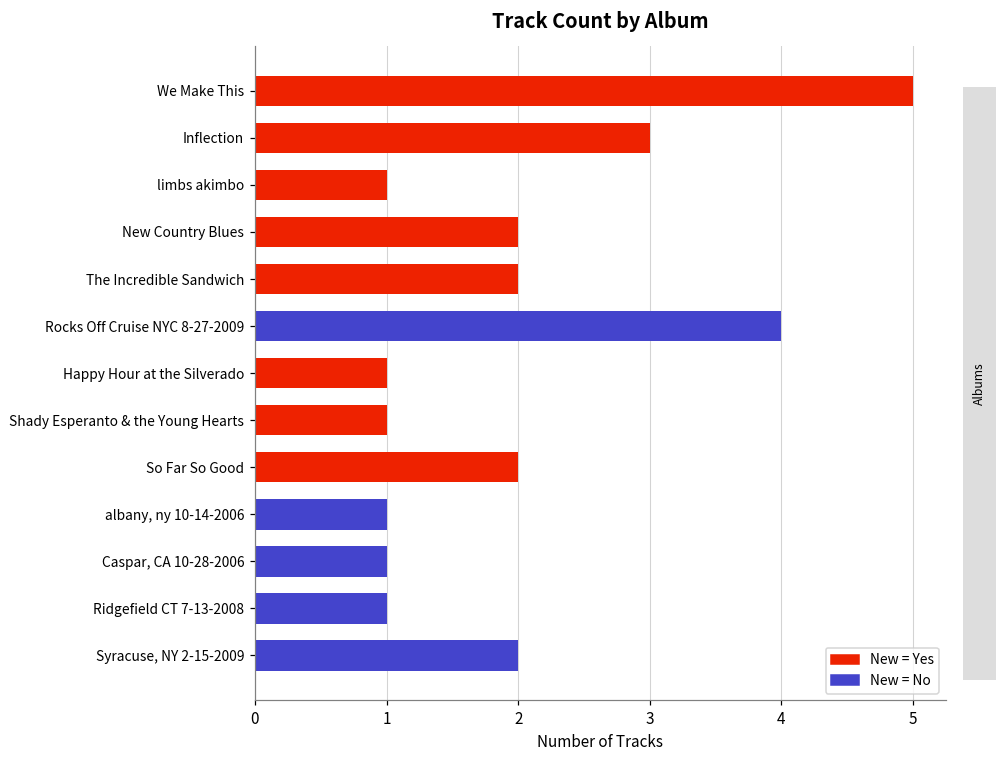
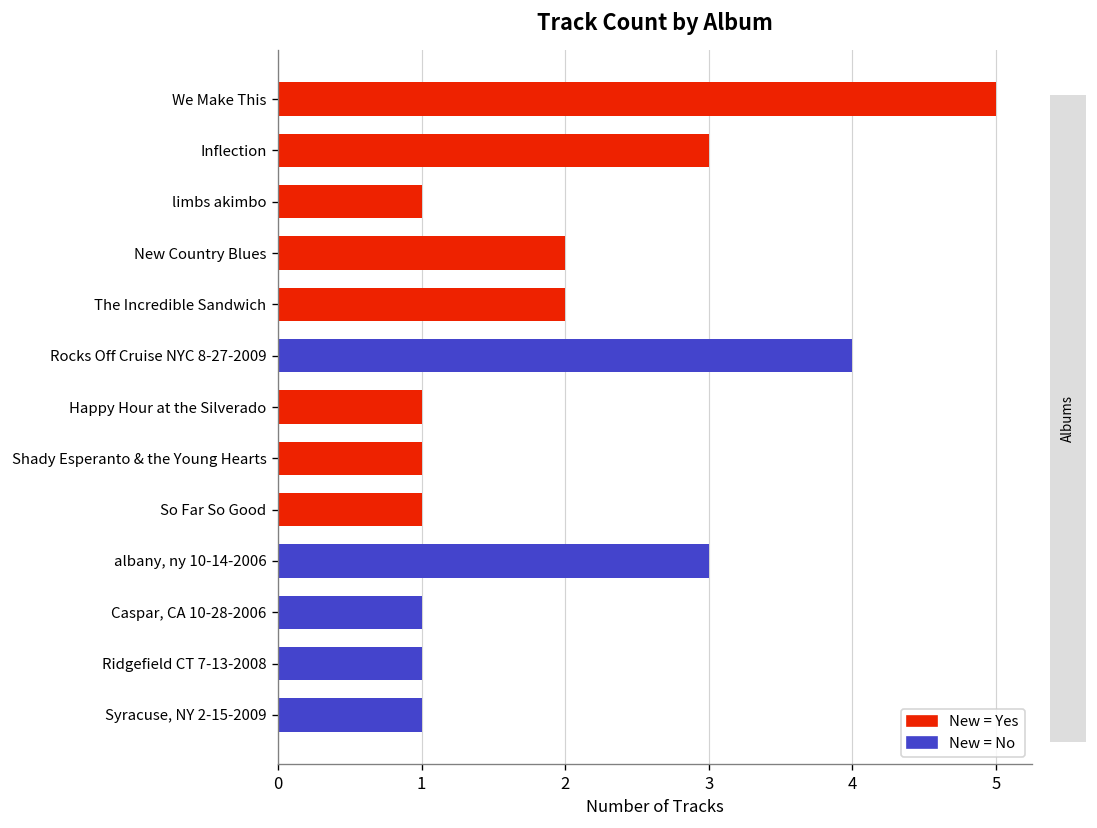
So Far So Good: 2 -> 1
albany, ny 10-14-2006: 1 -> 3
Syracuse, NY 2-15-2009: 2 -> 1
